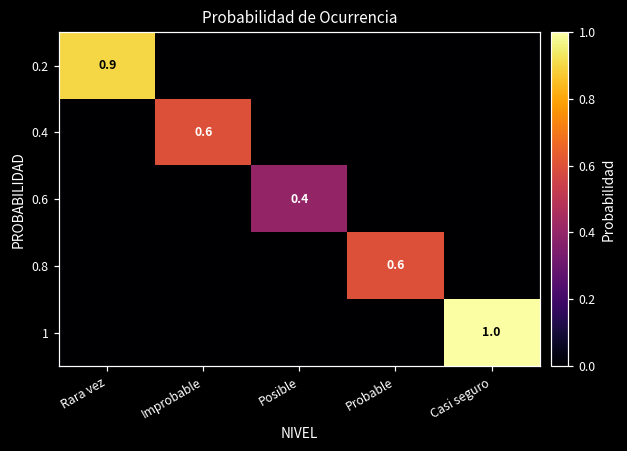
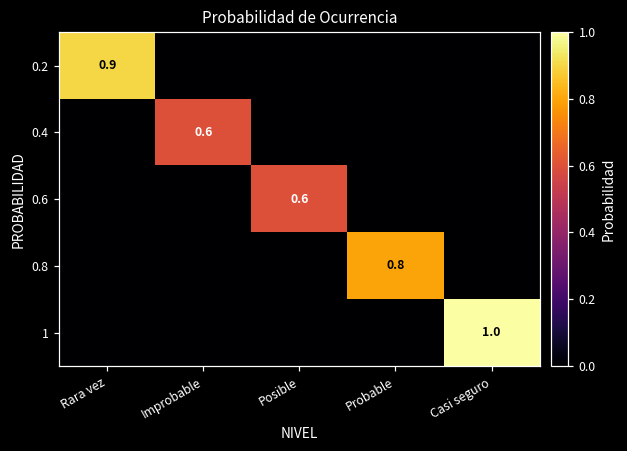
0.6, Posible: 0.4 -> 0.6
0.8, Probable: 0.6 -> 0.8
